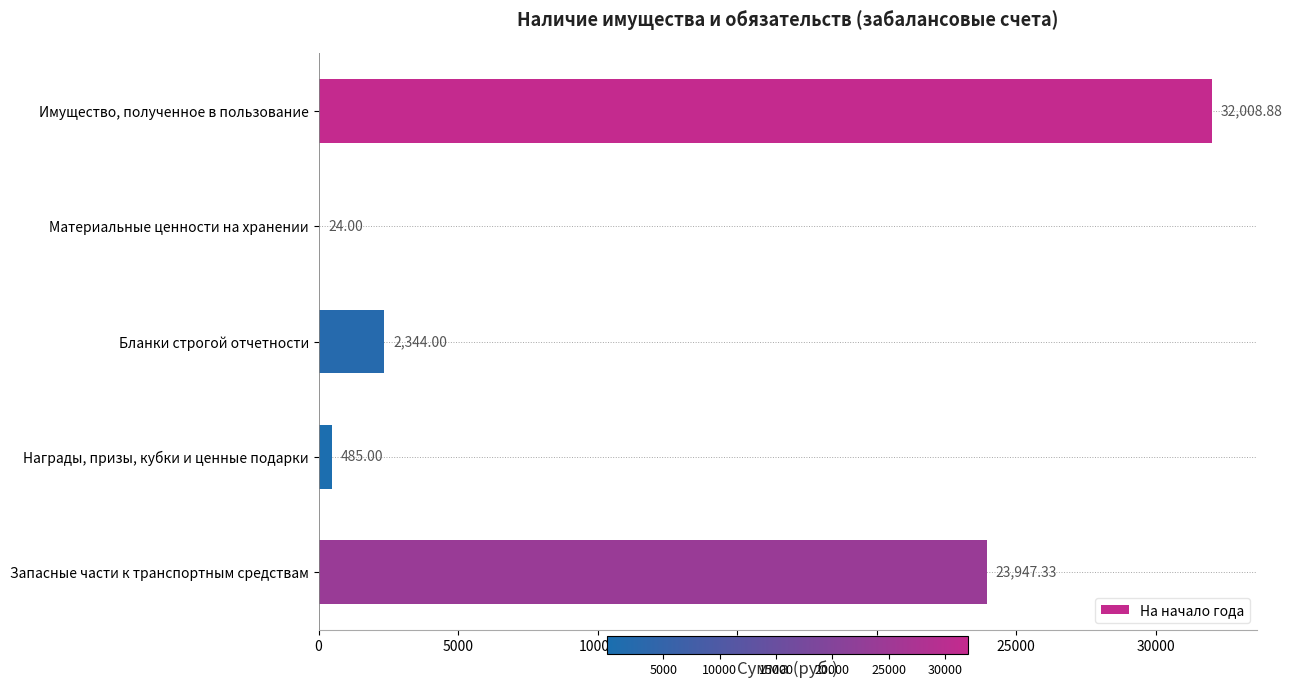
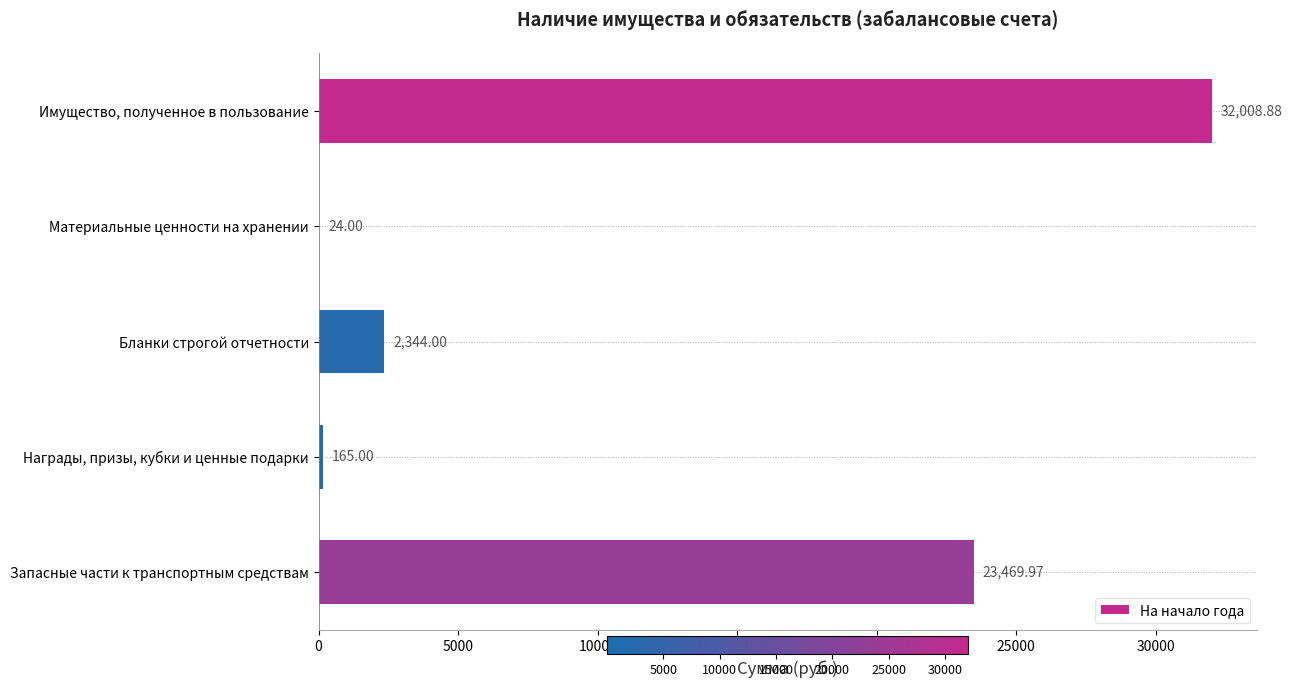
Награды, призы, кубки и ценные подарки: 485.00 -> 165.00
Запасные части к транспортным средствам: 23,947.33 -> 23,469.97
